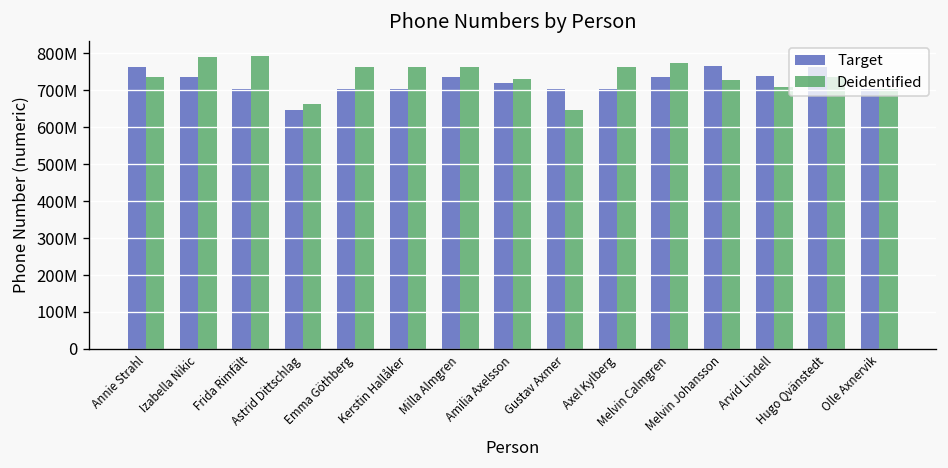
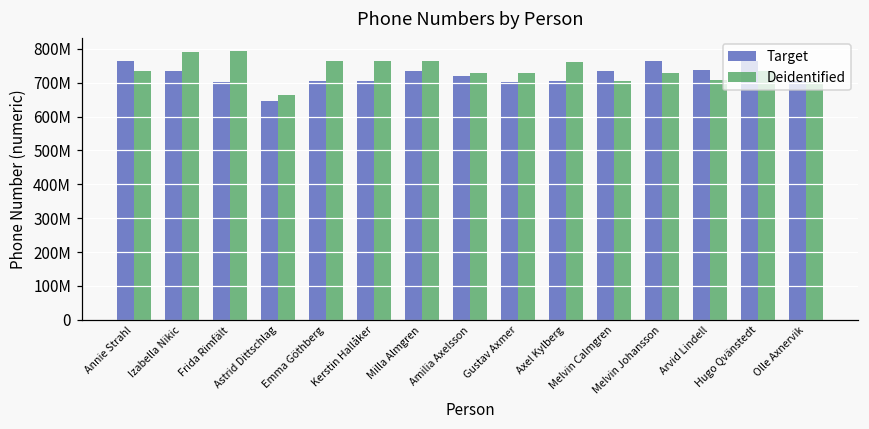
Deidentified, Gustav Axmer: 650000000 -> 730000000
Deidentified, Melvin Calmgren: 770000000 -> 710000000
